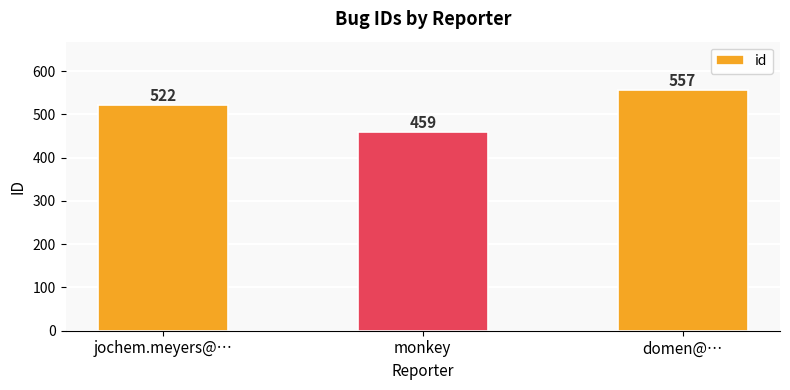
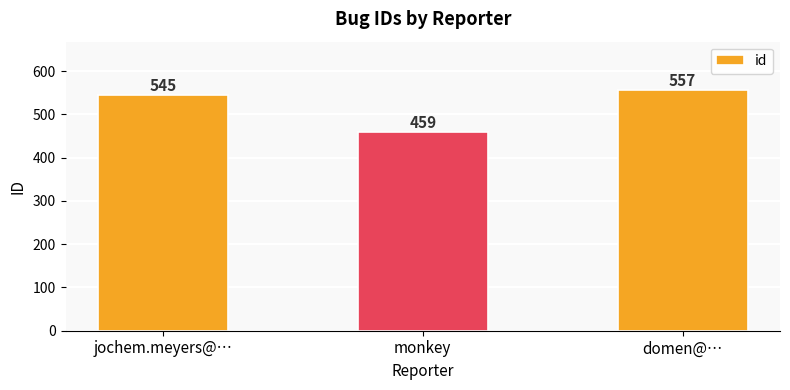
jochem.meyers@…: 522 -> 545
